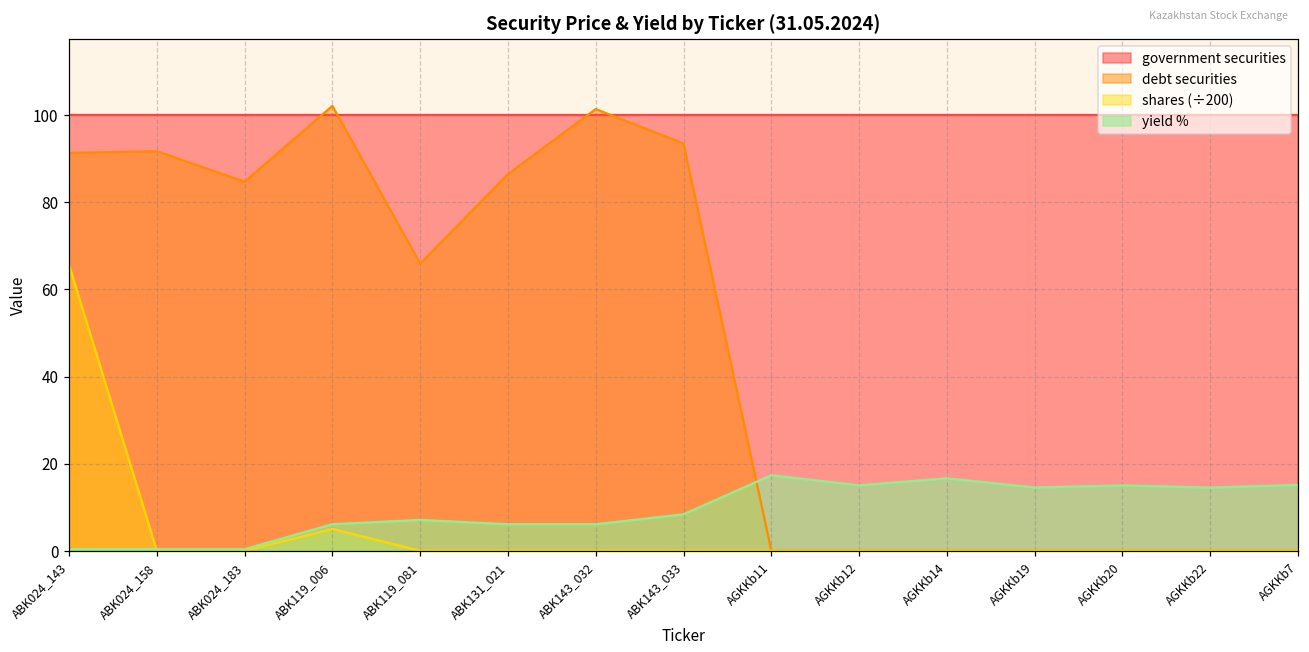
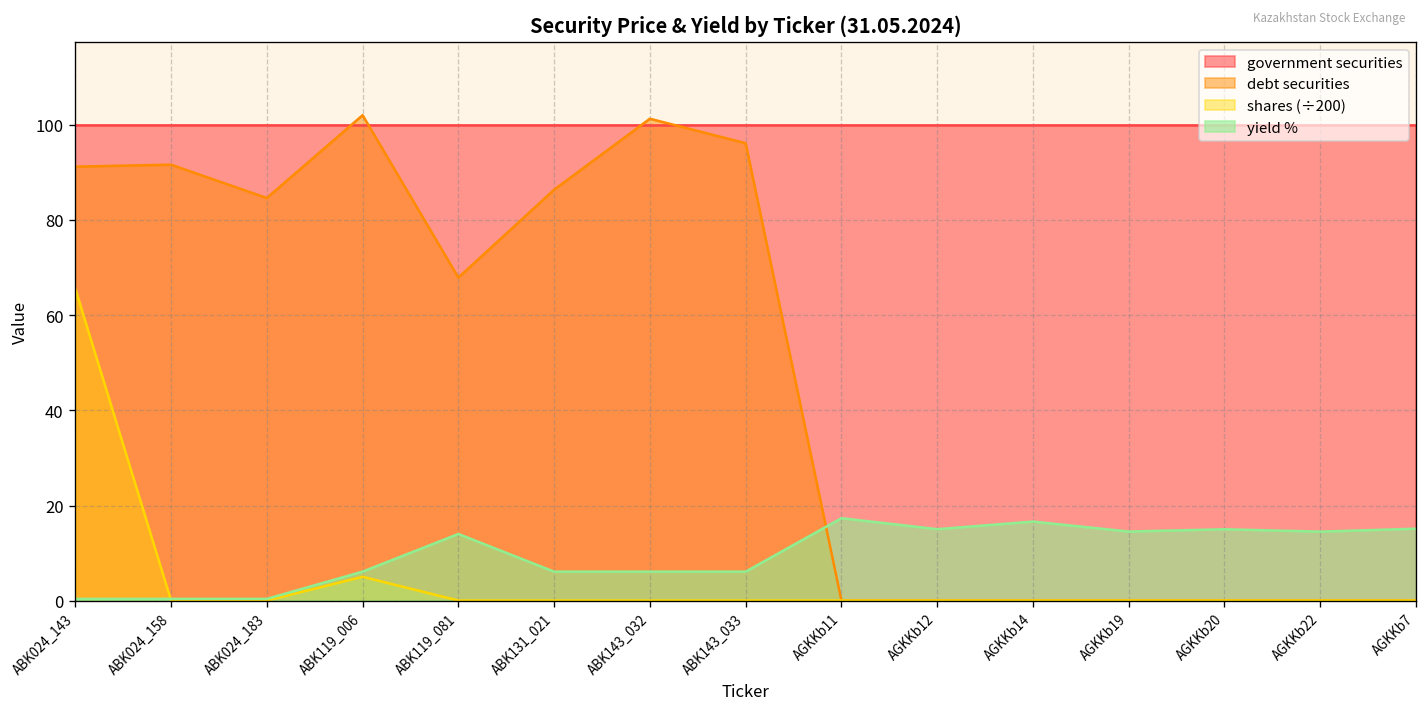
debt securities, ABK119_081: 66 -> 68
yield %, ABK119_081: 7 -> 14
debt securities, ABK143_033: 93 -> 96
yield %, ABK143_033: 8 -> 6
